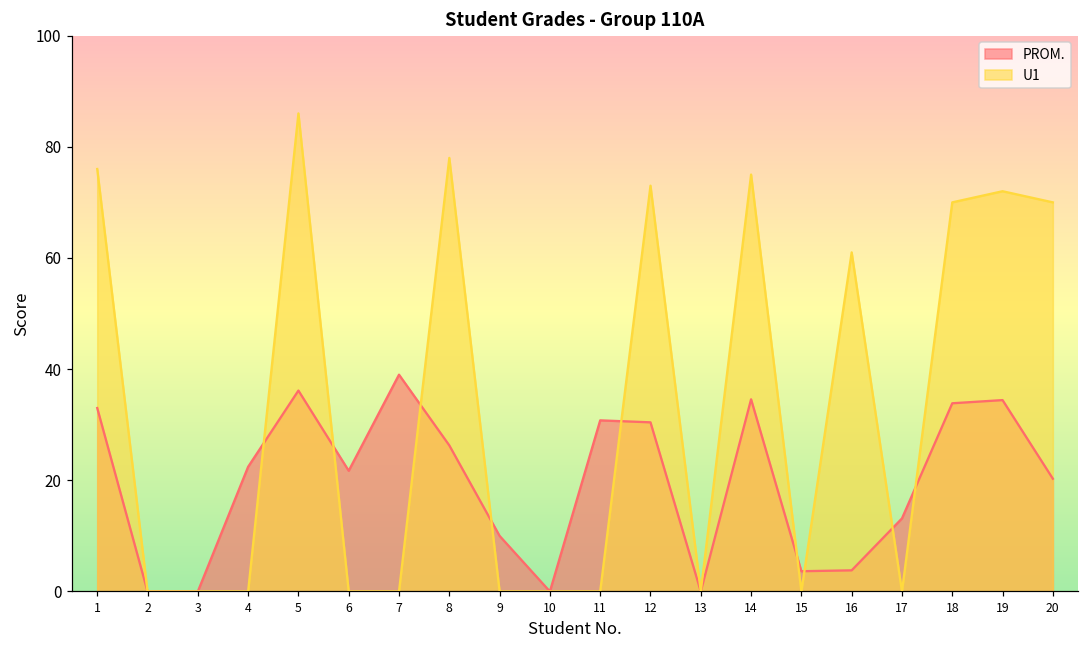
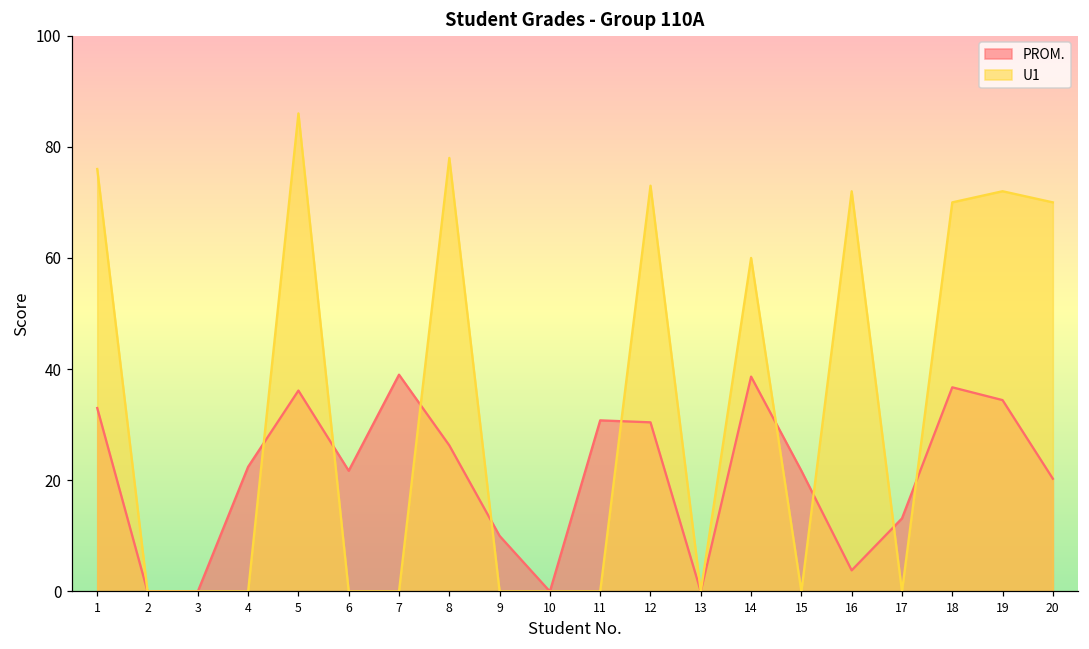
PROM., 14: 35 -> 39
U1, 14: 75 -> 60
PROM., 15: 4 -> 22
U1, 16: 61 -> 72
PROM., 18: 34 -> 37
